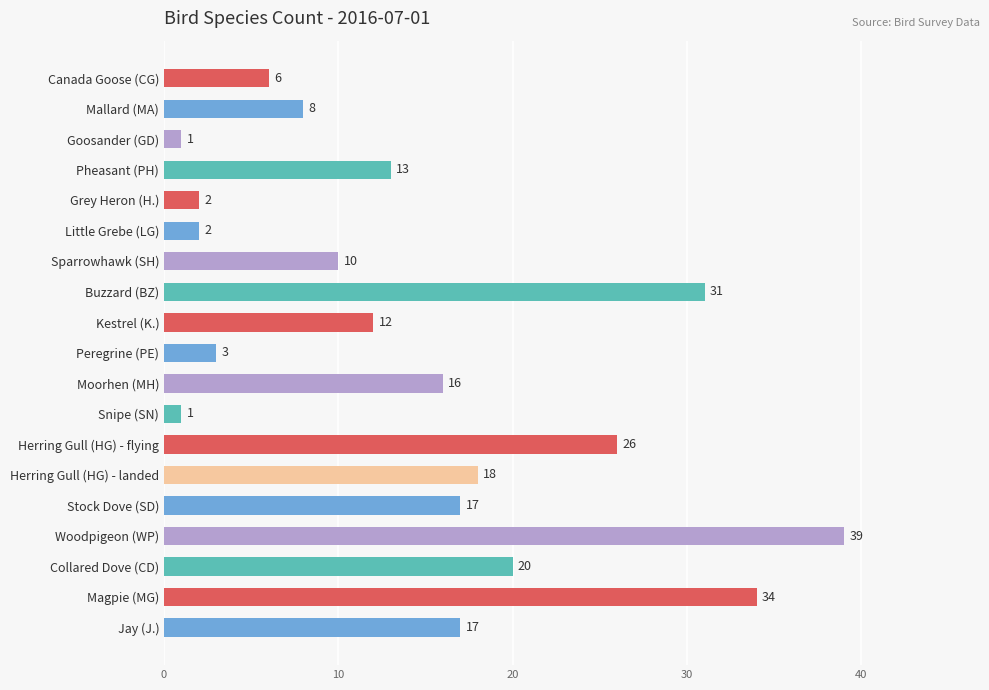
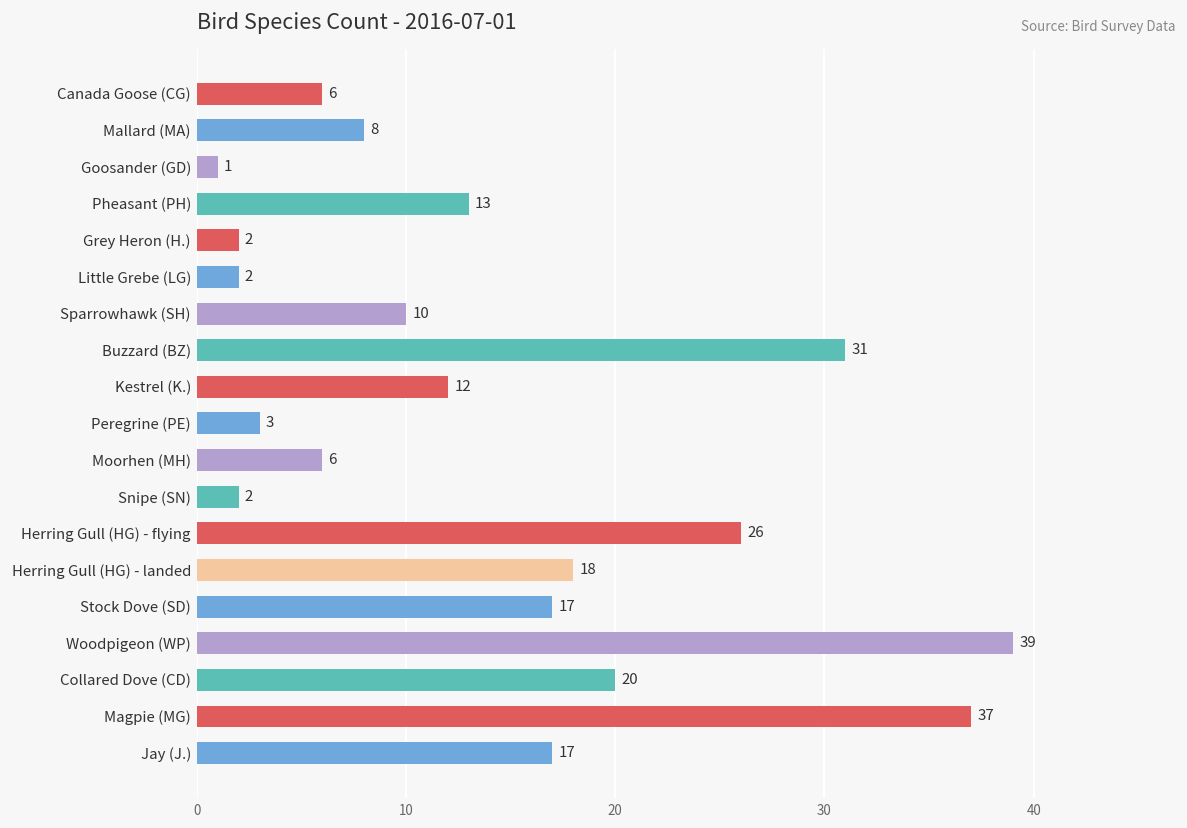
Moorhen (MH): 16 -> 6
Snipe (SN): 1 -> 2
Magpie (MG): 34 -> 37
